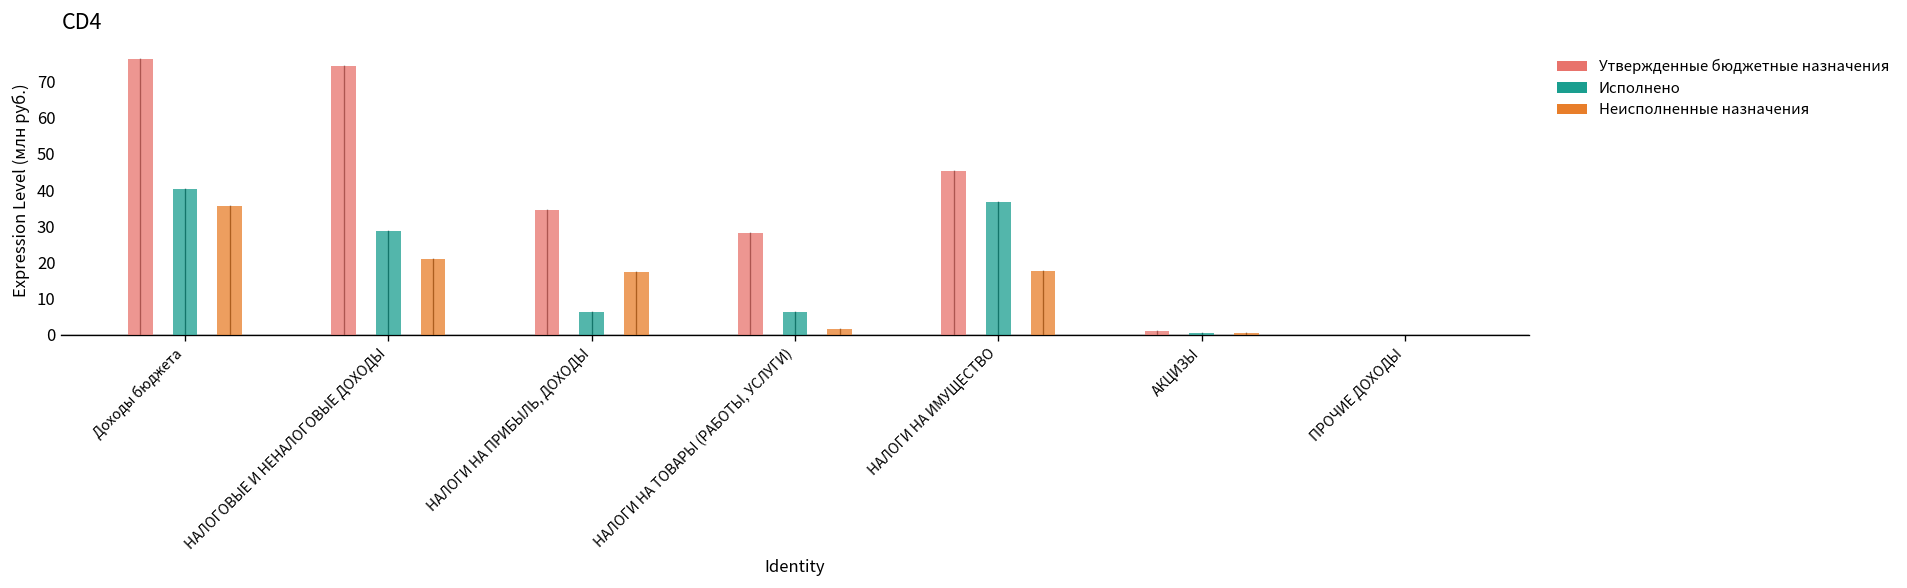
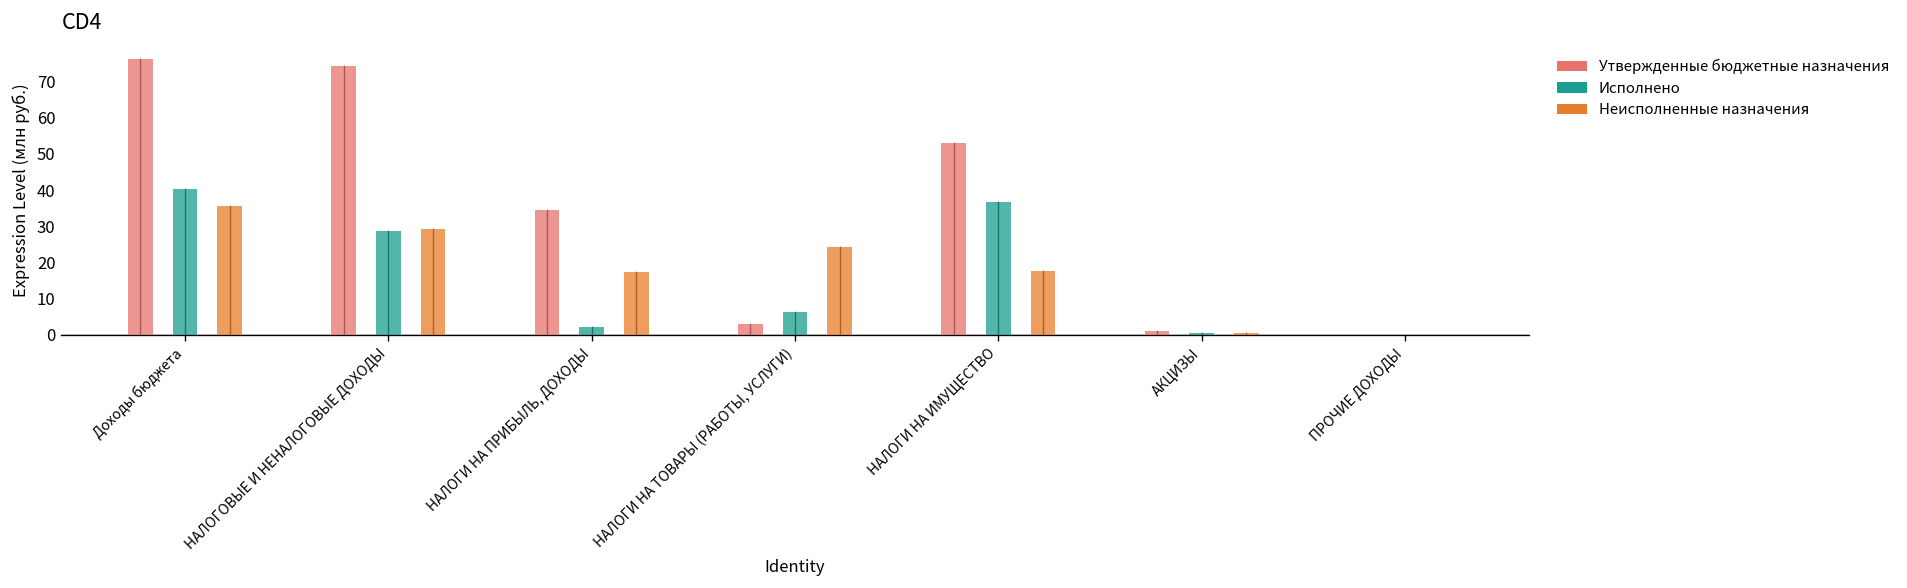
Неисполненные назначения, НАЛОГОВЫЕ И НЕНАЛОГОВЫЕ ДОХОДЫ: 21 -> 29
Исполнено, НАЛОГИ НА ПРИБЫЛЬ, ДОХОДЫ: 6 -> 2
Утвержденные бюджетные назначения, НАЛОГИ НА ТОВАРЫ (РАБОТЫ, УСЛУГИ): 28 -> 3
Неисполненные назначения, НАЛОГИ НА ТОВАРЫ (РАБОТЫ, УСЛУГИ): 2 -> 24
Утвержденные бюджетные назначения, НАЛОГИ НА ИМУЩЕСТВО: 45 -> 53
